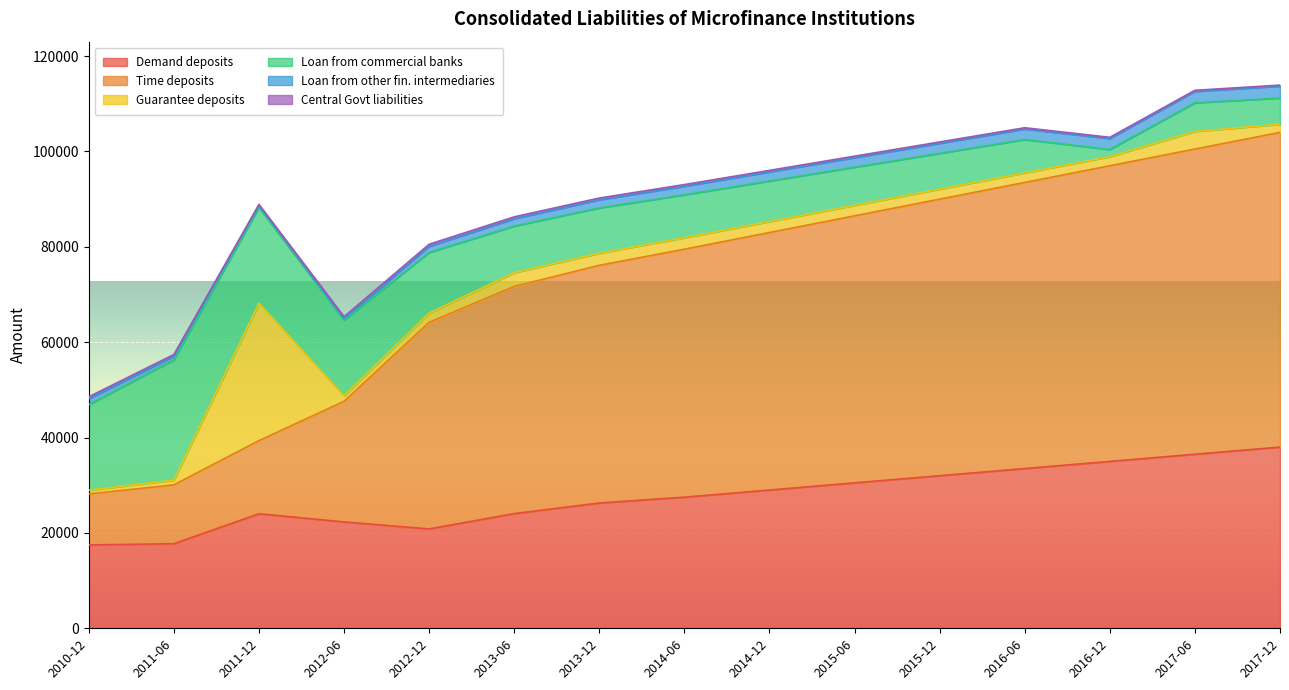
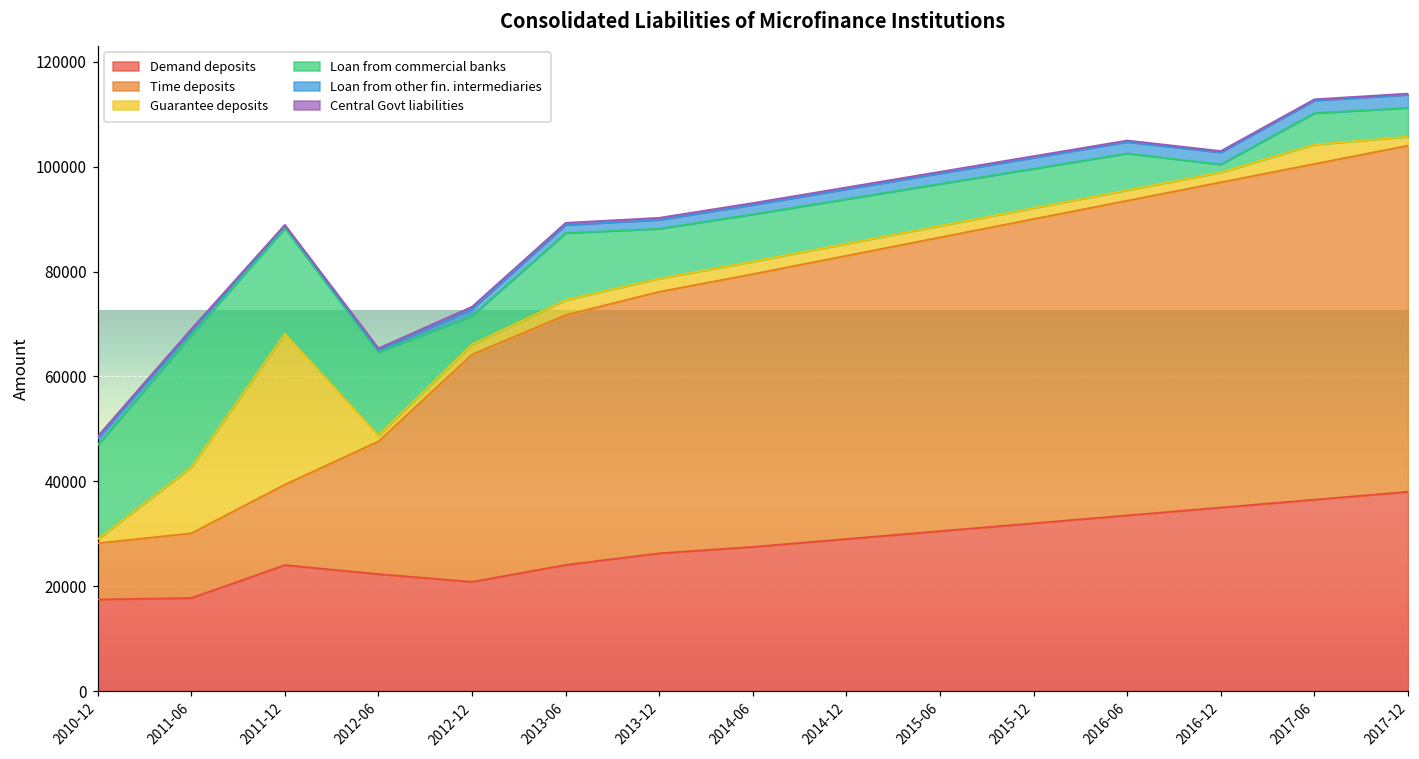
Guarantee deposits, 2011-06: 1000 -> 13000
Loan from commercial banks, 2012-12: 13000 -> 5000
Loan from commercial banks, 2013-06: 10000 -> 13000
